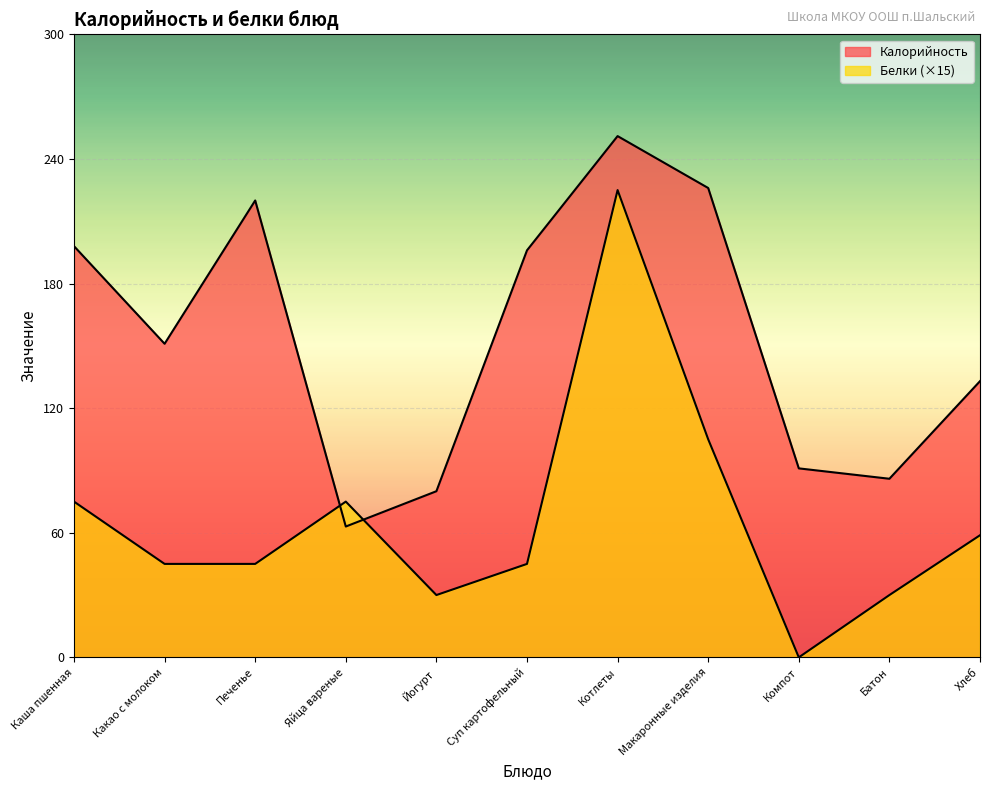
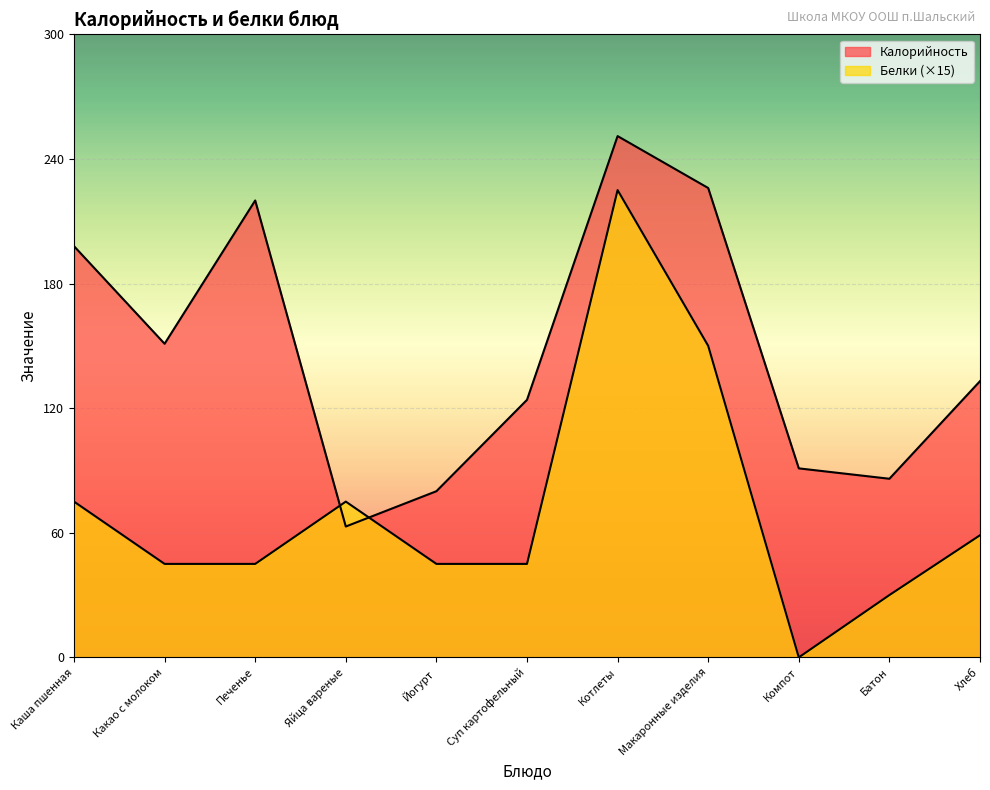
Белки (×15), Йогурт: 30 -> 45
Калорийность, Суп картофельный: 196 -> 124
Белки (×15), Макаронные изделия: 105 -> 150
